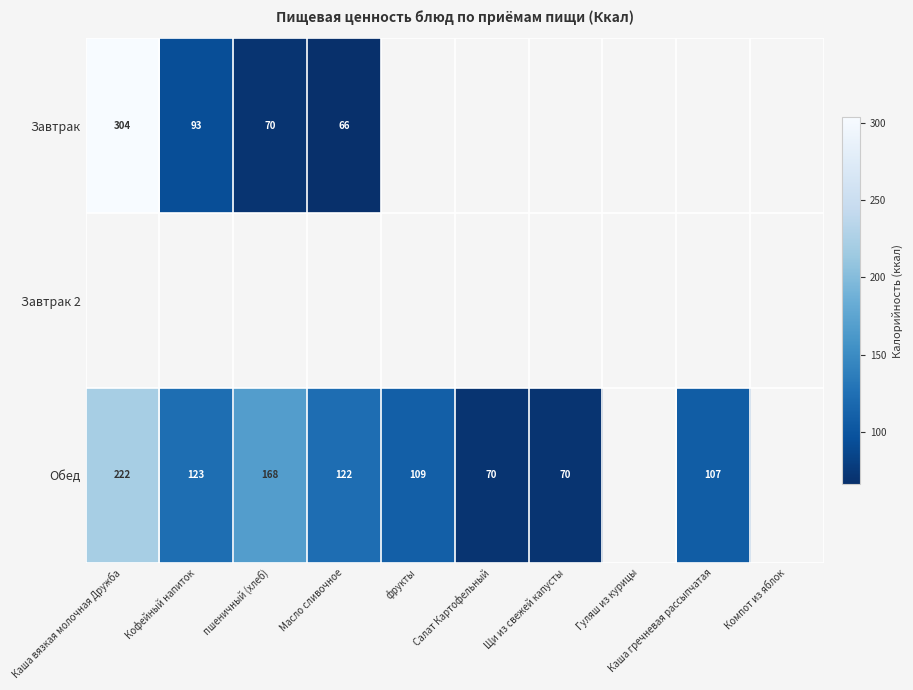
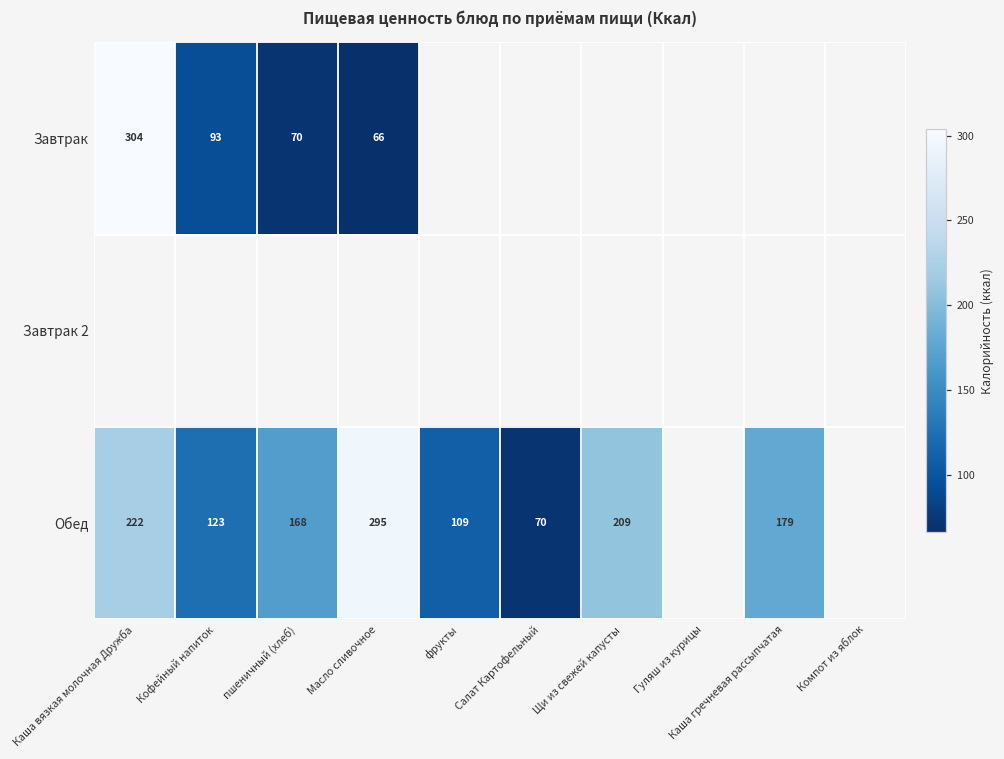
Обед, Масло сливочное: 122 -> 295
Обед, Щи из свежей капусты: 70 -> 209
Обед, Каша гречневая рассыпчатая: 107 -> 179
